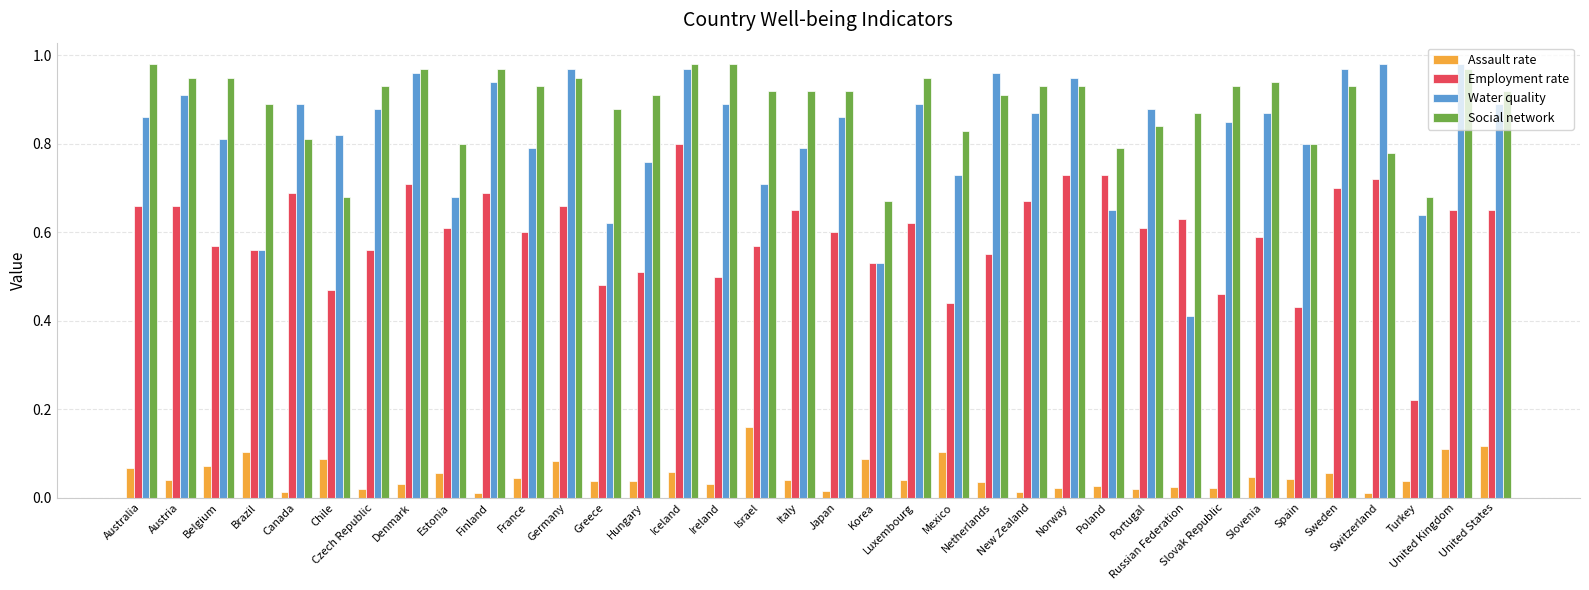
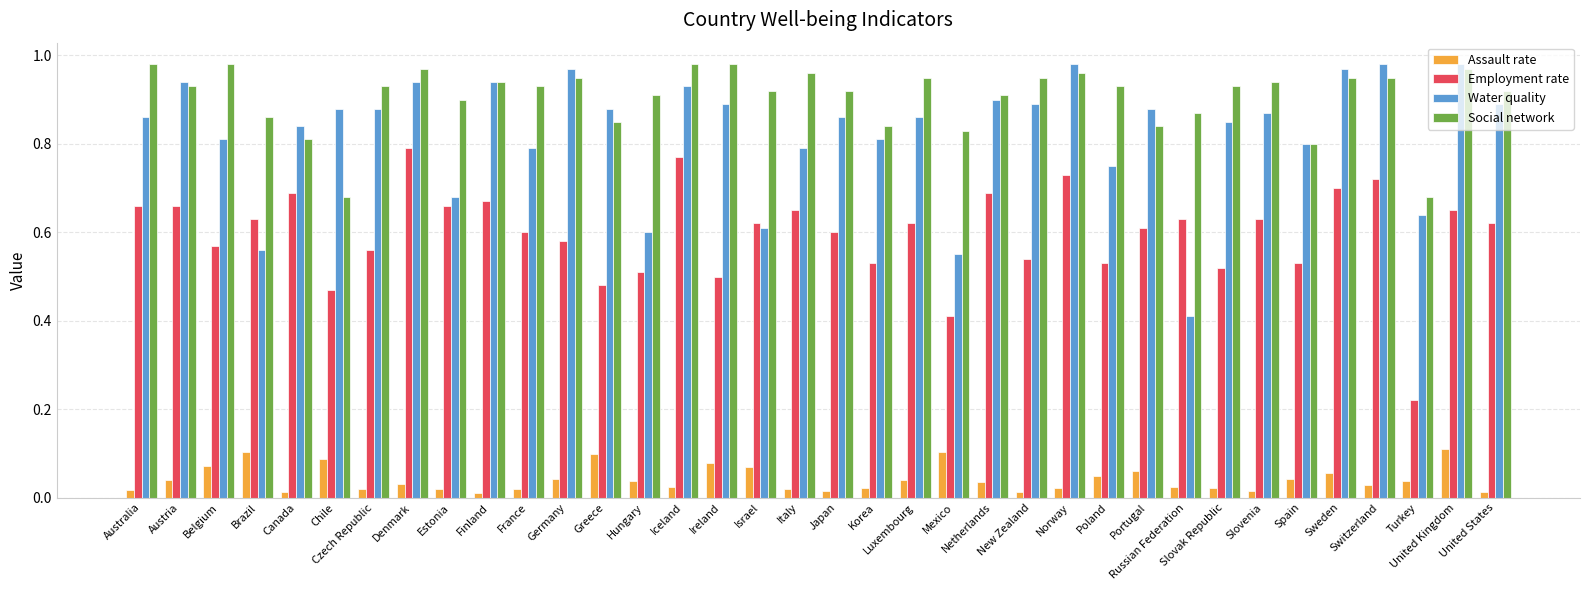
Assault rate, Australia: 0.07 -> 0.02
Water quality, Austria: 0.91 -> 0.94
Social network, Austria: 0.95 -> 0.93
Social network, Belgium: 0.95 -> 0.98
Employment rate, Brazil: 0.56 -> 0.63
Social network, Brazil: 0.89 -> 0.86
Water quality, Canada: 0.89 -> 0.84
Water quality, Chile: 0.82 -> 0.88
Employment rate, Denmark: 0.71 -> 0.79
Water quality, Denmark: 0.96 -> 0.94
Assault rate, Estonia: 0.06 -> 0.02
Employment rate, Estonia: 0.61 -> 0.66
Social network, Estonia: 0.8 -> 0.9
Employment rate, Finland: 0.69 -> 0.67
Social network, Finland: 0.97 -> 0.94
Assault rate, France: 0.04 -> 0.02
Assault rate, Germany: 0.08 -> 0.04
Employment rate, Germany: 0.66 -> 0.58
Assault rate, Greece: 0.04 -> 0.10
Water quality, Greece: 0.62 -> 0.88
Social network, Greece: 0.88 -> 0.85
Water quality, Hungary: 0.76 -> 0.60
Assault rate, Iceland: 0.06 -> 0.02
Employment rate, Iceland: 0.80 -> 0.77
Water quality, Iceland: 0.97 -> 0.93
Assault rate, Ireland: 0.03 -> 0.08
Assault rate, Israel: 0.16 -> 0.07
Employment rate, Israel: 0.57 -> 0.62
Water quality, Israel: 0.71 -> 0.61
Assault rate, Italy: 0.04 -> 0.02
Social network, Italy: 0.92 -> 0.96
Assault rate, Korea: 0.09 -> 0.02
Water quality, Korea: 0.53 -> 0.81
Social network, Korea: 0.67 -> 0.84
Water quality, Luxembourg: 0.89 -> 0.86
Employment rate, Mexico: 0.44 -> 0.41
Water quality, Mexico: 0.73 -> 0.55
Employment rate, Netherlands: 0.55 -> 0.69
Water quality, Netherlands: 0.96 -> 0.90
Employment rate, New Zealand: 0.67 -> 0.54
Water quality, New Zealand: 0.87 -> 0.89
Social network, New Zealand: 0.93 -> 0.95
Water quality, Norway: 0.95 -> 0.98
Social network, Norway: 0.93 -> 0.96
Assault rate, Poland: 0.03 -> 0.05
Employment rate, Poland: 0.73 -> 0.53
Water quality, Poland: 0.65 -> 0.75
Social network, Poland: 0.79 -> 0.93
Assault rate, Portugal: 0.02 -> 0.06
Employment rate, Slovak Republic: 0.46 -> 0.52
Assault rate, Slovenia: 0.05 -> 0.02
Employment rate, Slovenia: 0.59 -> 0.63
Employment rate, Spain: 0.43 -> 0.53
Social network, Sweden: 0.93 -> 0.95
Assault rate, Switzerland: 0.01 -> 0.03
Social network, Switzerland: 0.78 -> 0.95
Assault rate, United States: 0.12 -> 0.01
Employment rate, United States: 0.65 -> 0.62
